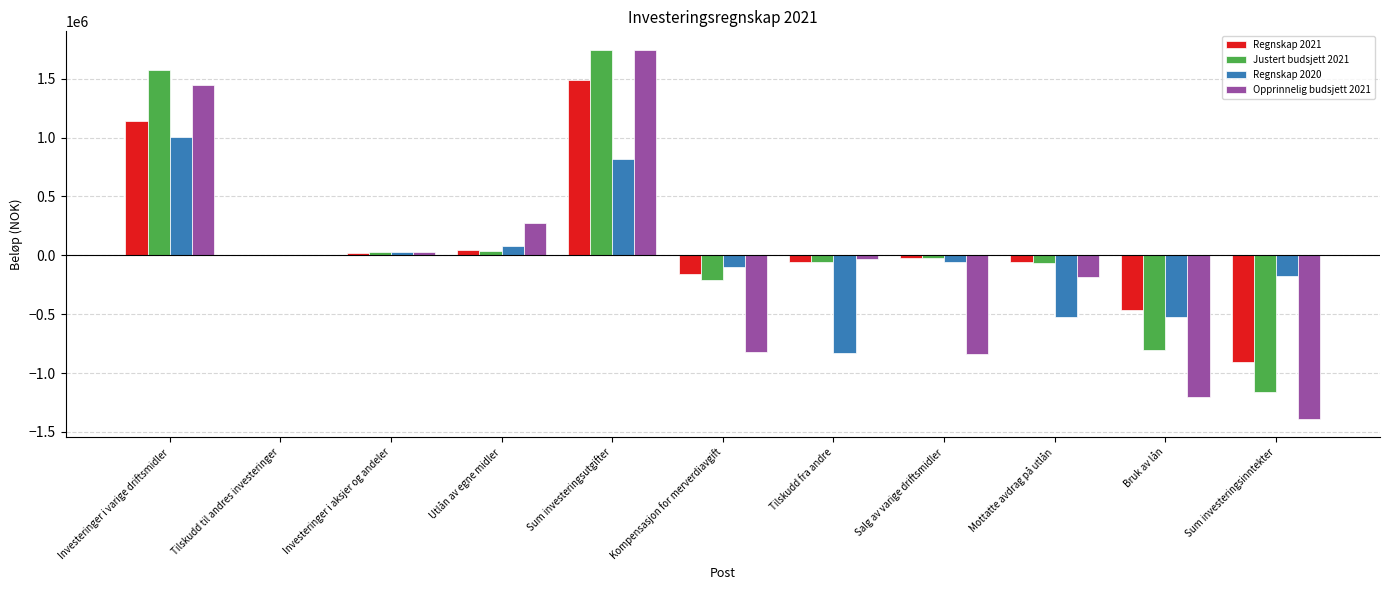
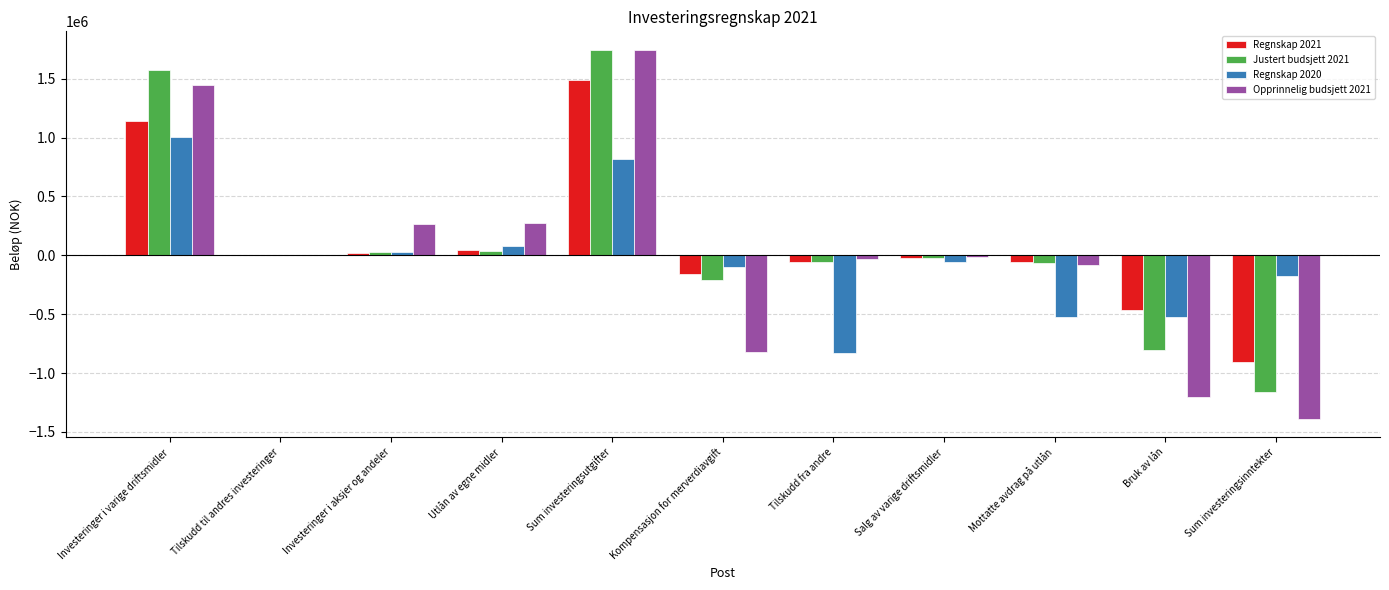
Opprinnelig budsjett 2021, Investeringer i aksjer og andeler: 30000 -> 260000
Opprinnelig budsjett 2021, Salg av varige driftsmidler: -840000 -> -20000
Opprinnelig budsjett 2021, Mottatte avdrag på utlån: -180000 -> -80000
